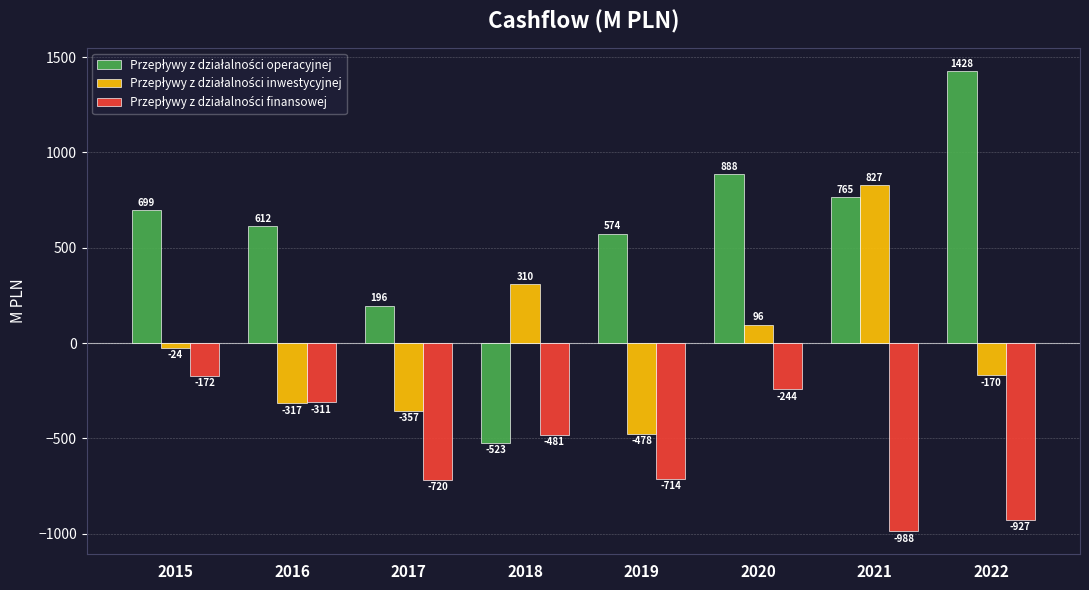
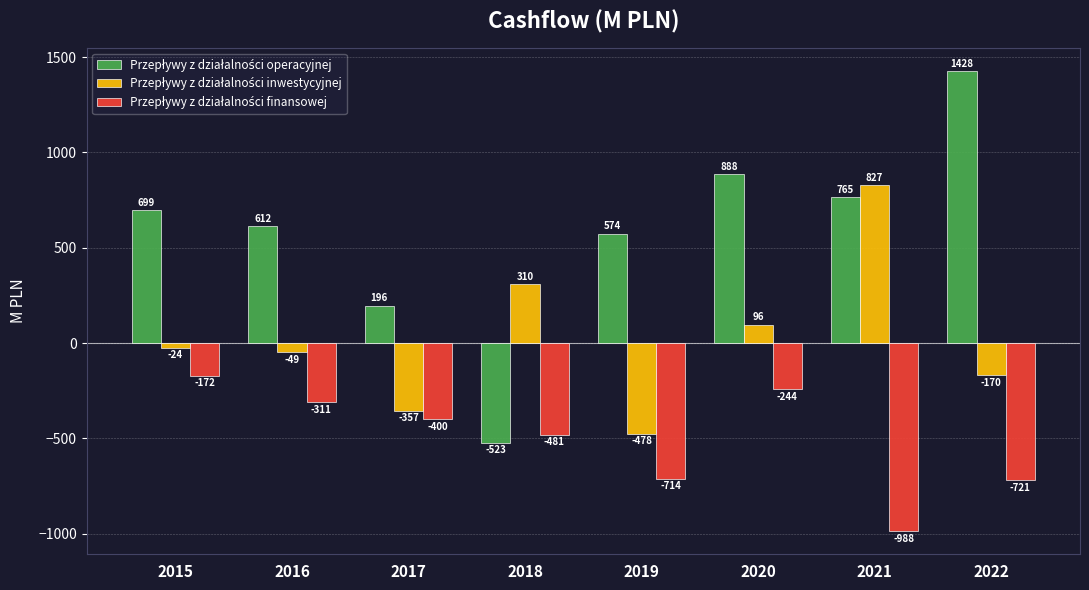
Przepływy z działalności inwestycyjnej, 2016: -317 -> -49
Przepływy z działalności finansowej, 2017: -720 -> -400
Przepływy z działalności finansowej, 2022: -927 -> -721
